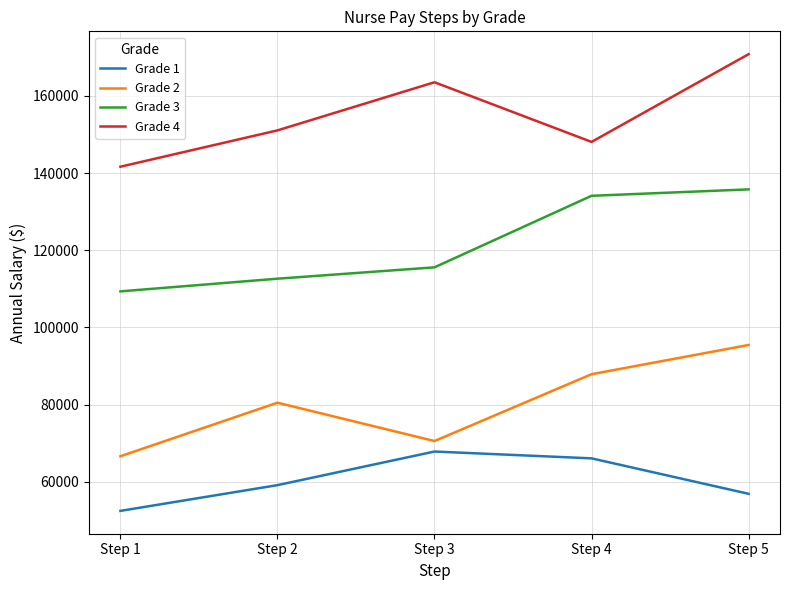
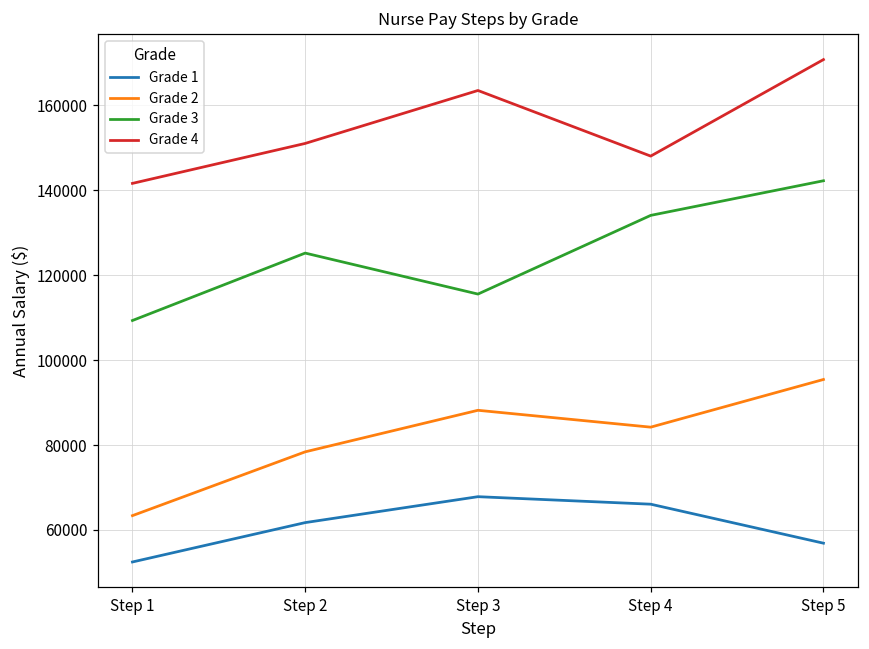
Grade 2, Step 1: 67000 -> 63000
Grade 1, Step 2: 59000 -> 62000
Grade 2, Step 2: 80000 -> 78000
Grade 3, Step 2: 113000 -> 125000
Grade 2, Step 3: 71000 -> 88000
Grade 2, Step 4: 88000 -> 84000
Grade 3, Step 5: 136000 -> 142000
